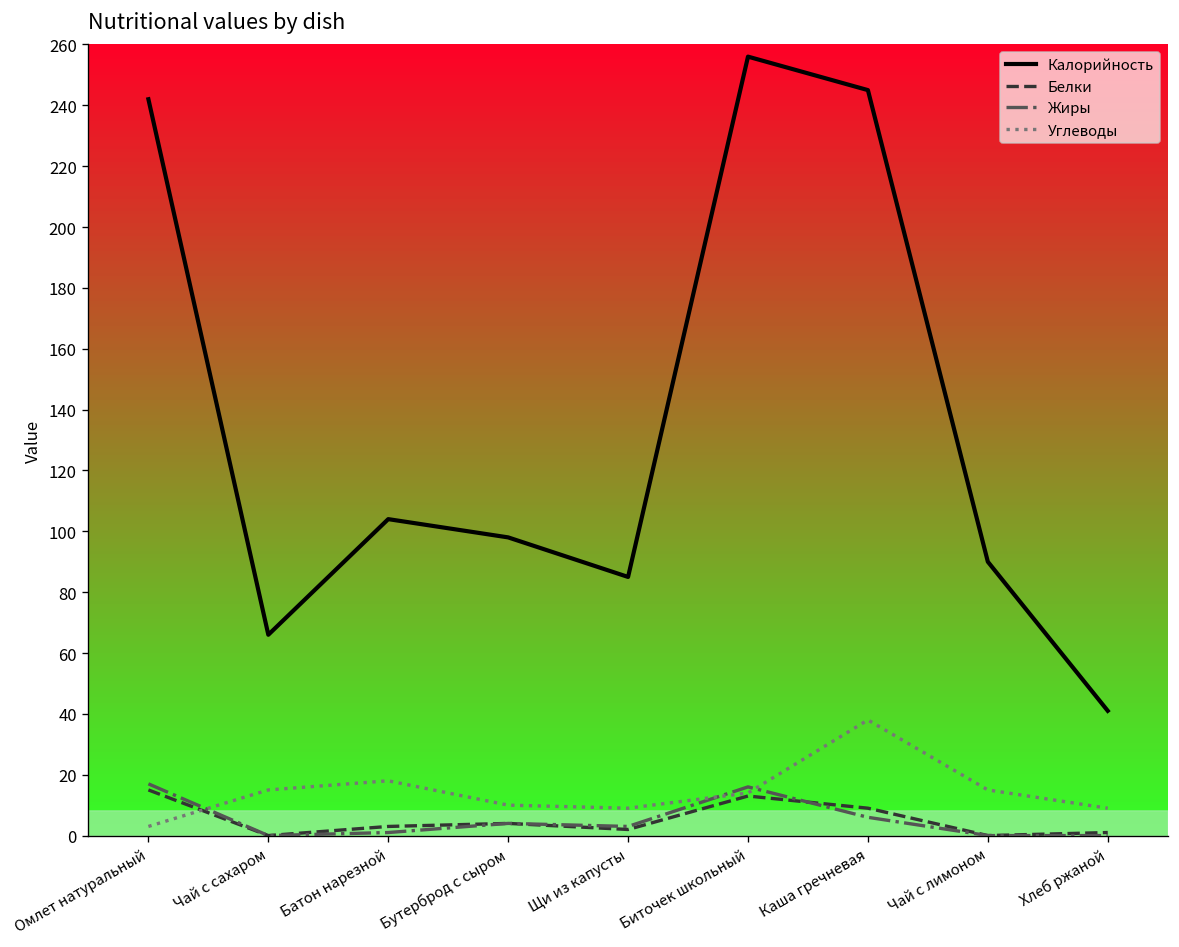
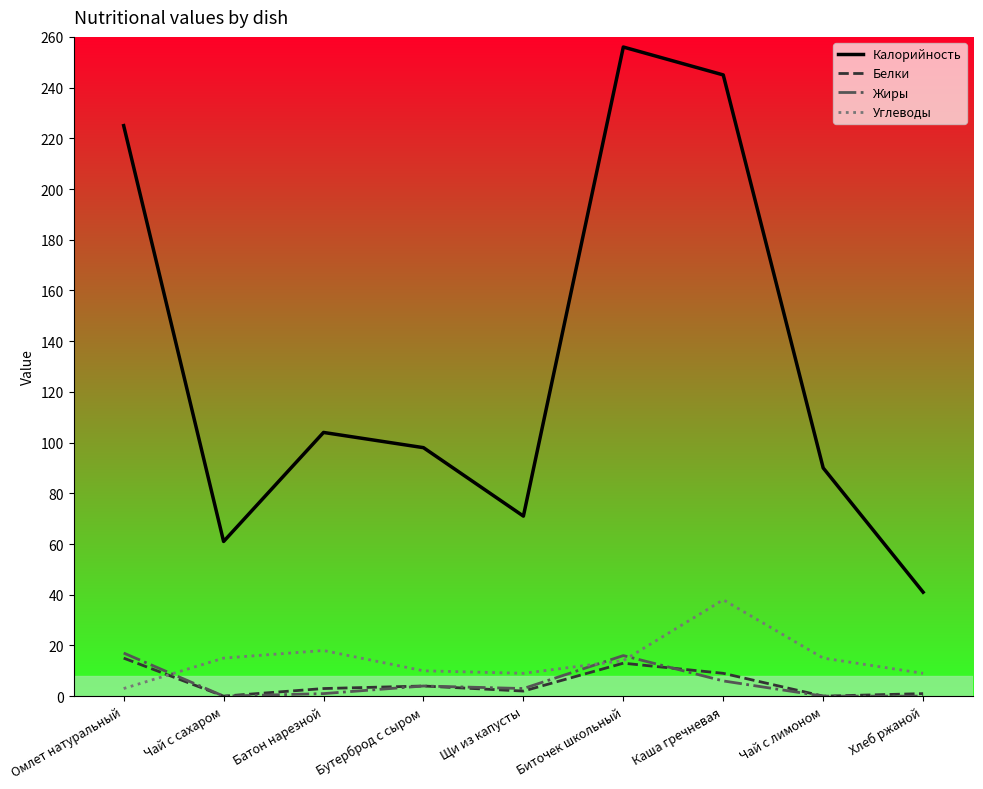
Калорийность, Омлет натуральный: 242 -> 225
Калорийность, Чай с сахаром: 66 -> 61
Калорийность, Щи из капусты: 85 -> 71
